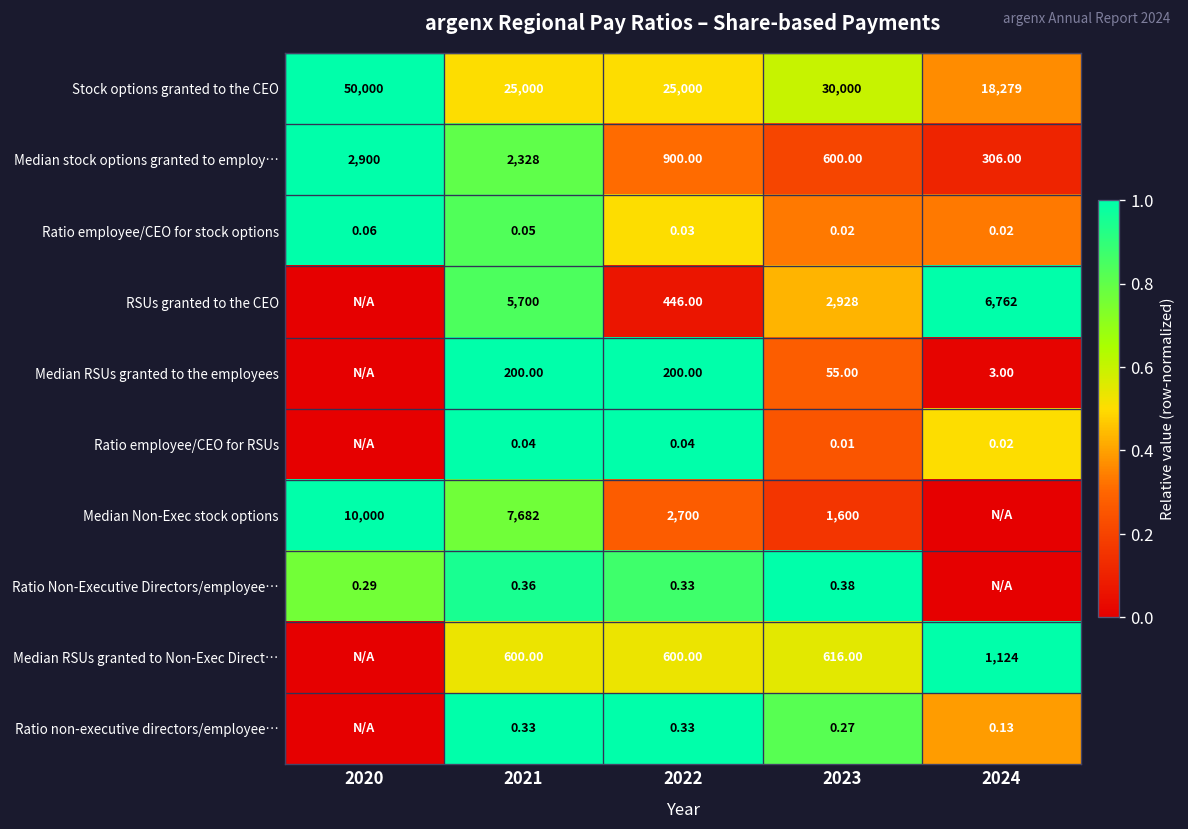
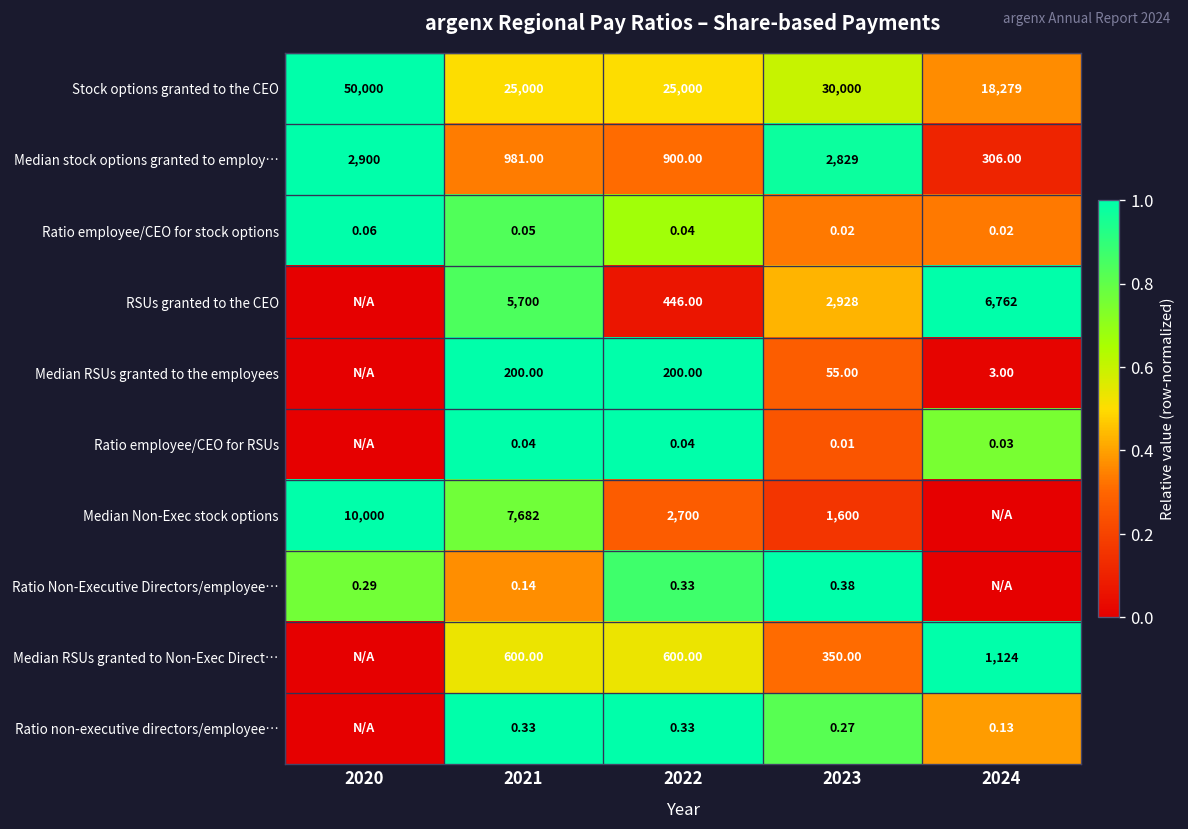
Median stock options granted to employ…, 2021: 2,328 -> 981.00
Median stock options granted to employ…, 2023: 600.00 -> 2,829
Ratio employee/CEO for stock options, 2022: 0.03 -> 0.04
Ratio employee/CEO for RSUs, 2024: 0.02 -> 0.03
Ratio Non-Executive Directors/employee…, 2021: 0.36 -> 0.14
Median RSUs granted to Non-Exec Direct…, 2023: 616.00 -> 350.00
